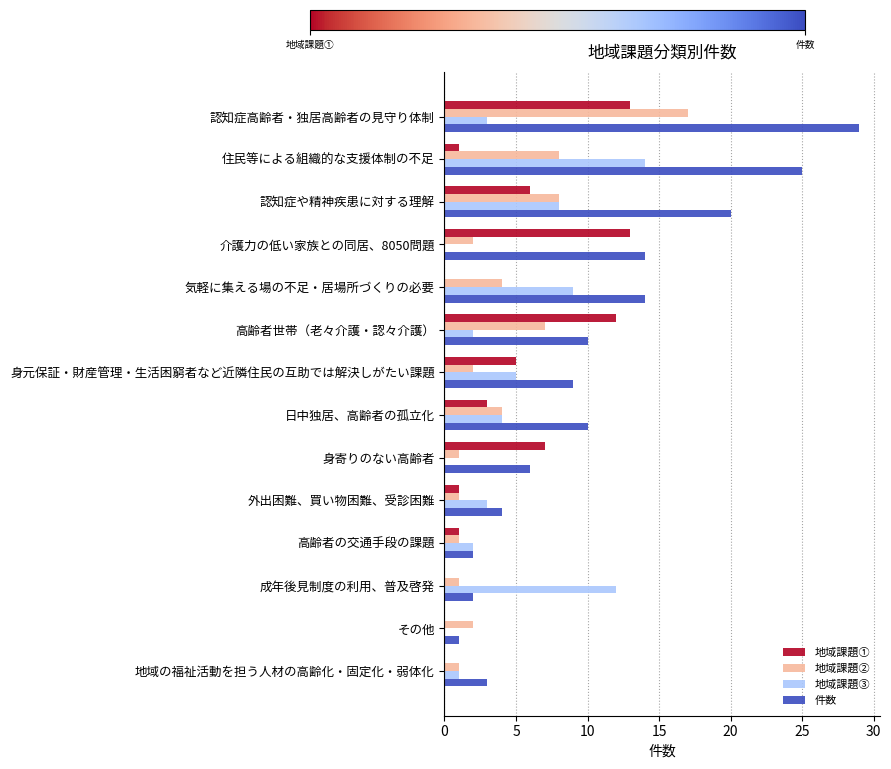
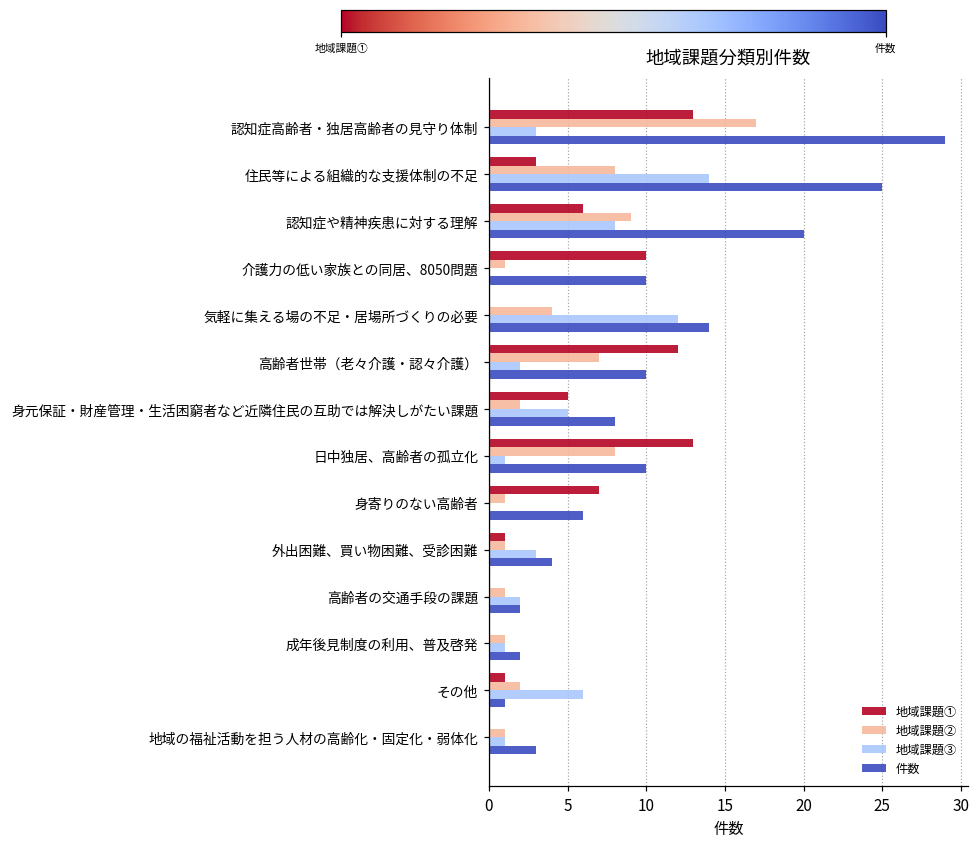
地域課題①, 住民等による組織的な支援体制の不足: 1 -> 3
地域課題②, 認知症や精神疾患に対する理解: 8 -> 9
地域課題①, 介護力の低い家族との同居、8050問題: 13 -> 10
地域課題②, 介護力の低い家族との同居、8050問題: 2 -> 1
件数, 介護力の低い家族との同居、8050問題: 14 -> 10
地域課題③, 気軽に集える場の不足・居場所づくりの必要: 9 -> 12
件数, 身元保証・財産管理・生活困窮者など近隣住民の互助では解決しがたい課題: 9 -> 8
地域課題①, 日中独居、高齢者の孤立化: 3 -> 13
地域課題②, 日中独居、高齢者の孤立化: 4 -> 8
地域課題③, 日中独居、高齢者の孤立化: 4 -> 1
地域課題①, 高齢者の交通手段の課題: 1 -> 0
地域課題③, 成年後見制度の利用、普及啓発: 12 -> 1
地域課題①, その他: 0 -> 1
地域課題③, その他: 0 -> 6
